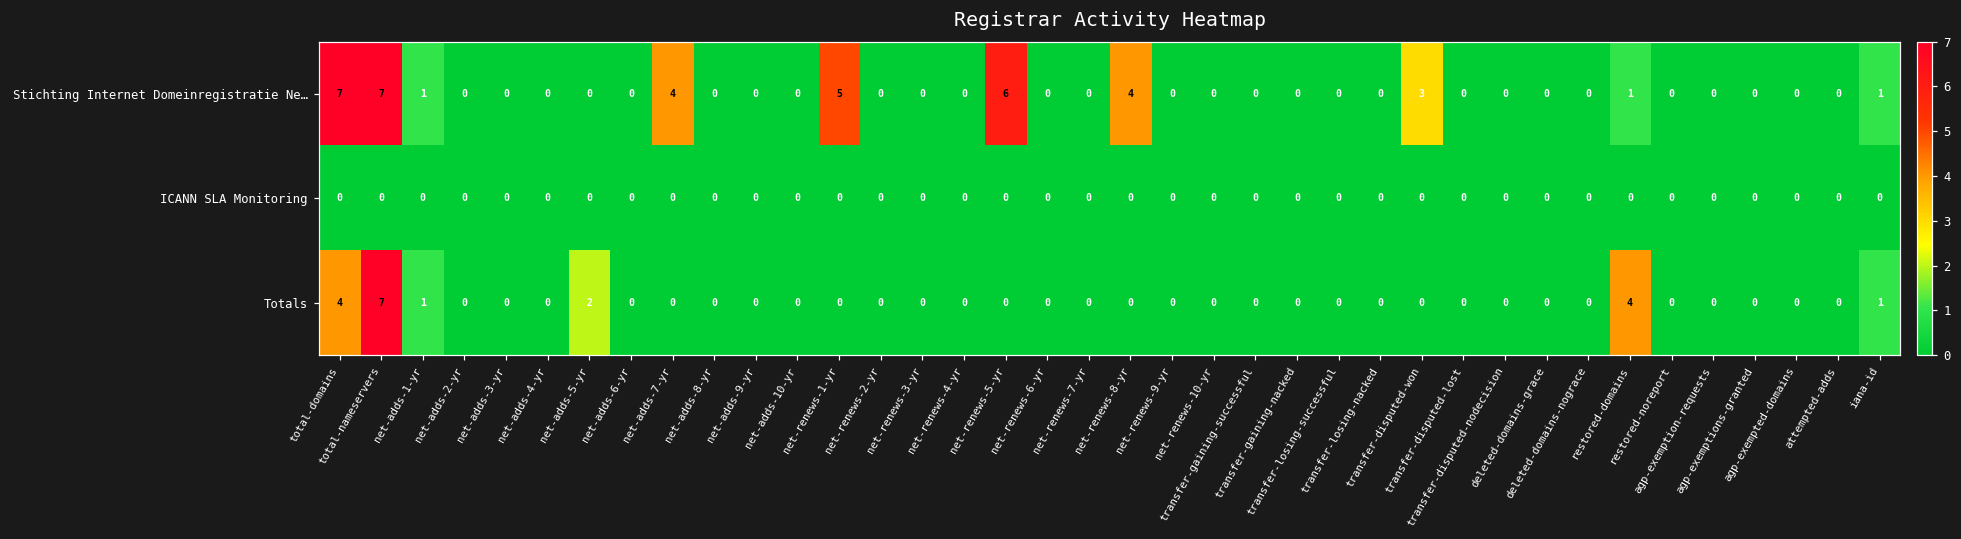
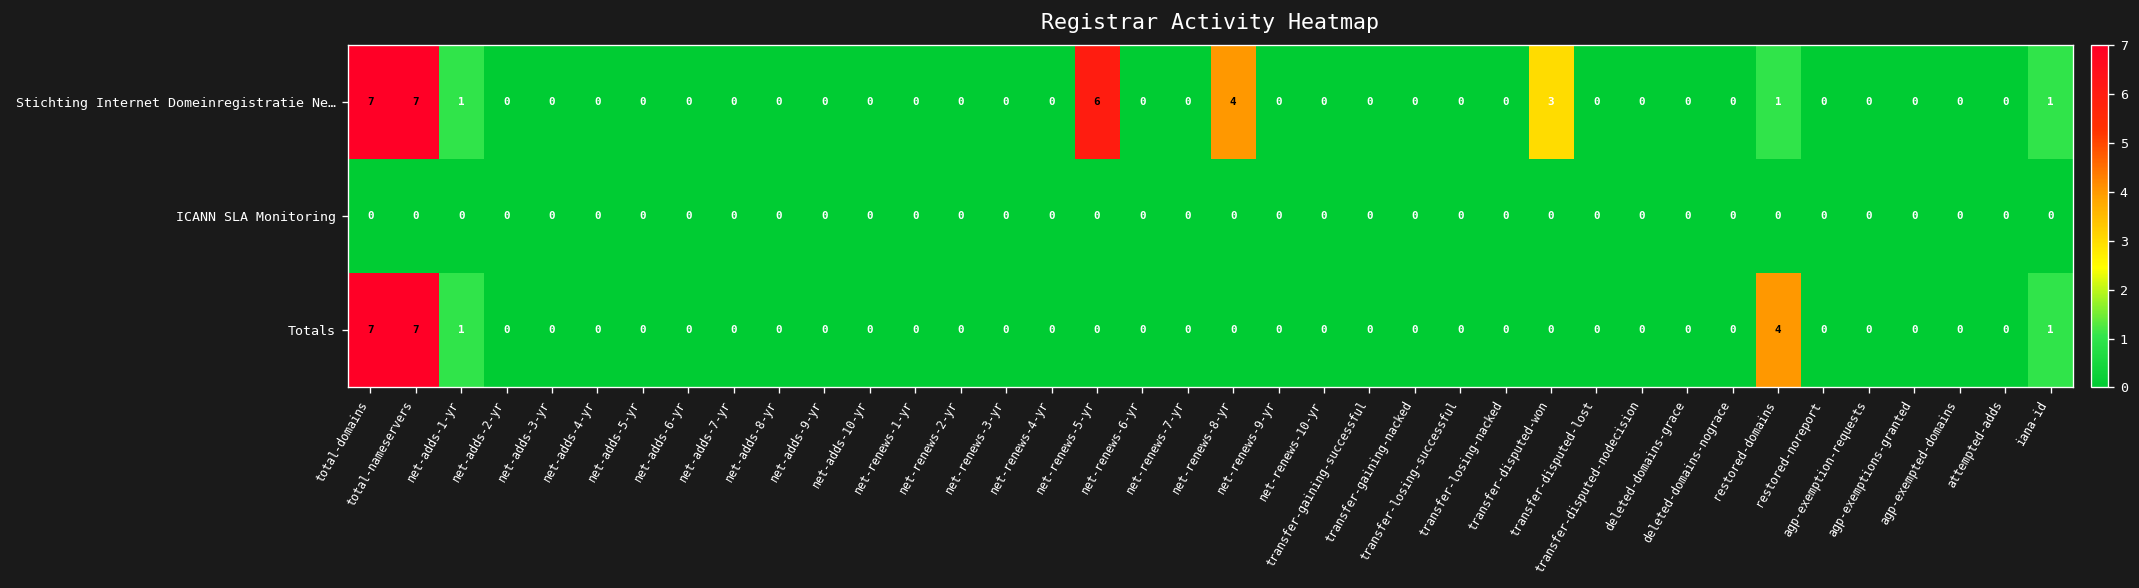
Stichting Internet Domeinregistratie Ne…, net-adds-7-yr: 4 -> 0
Stichting Internet Domeinregistratie Ne…, net-renews-1-yr: 5 -> 0
Totals, total-domains: 4 -> 7
Totals, net-adds-5-yr: 2 -> 0
